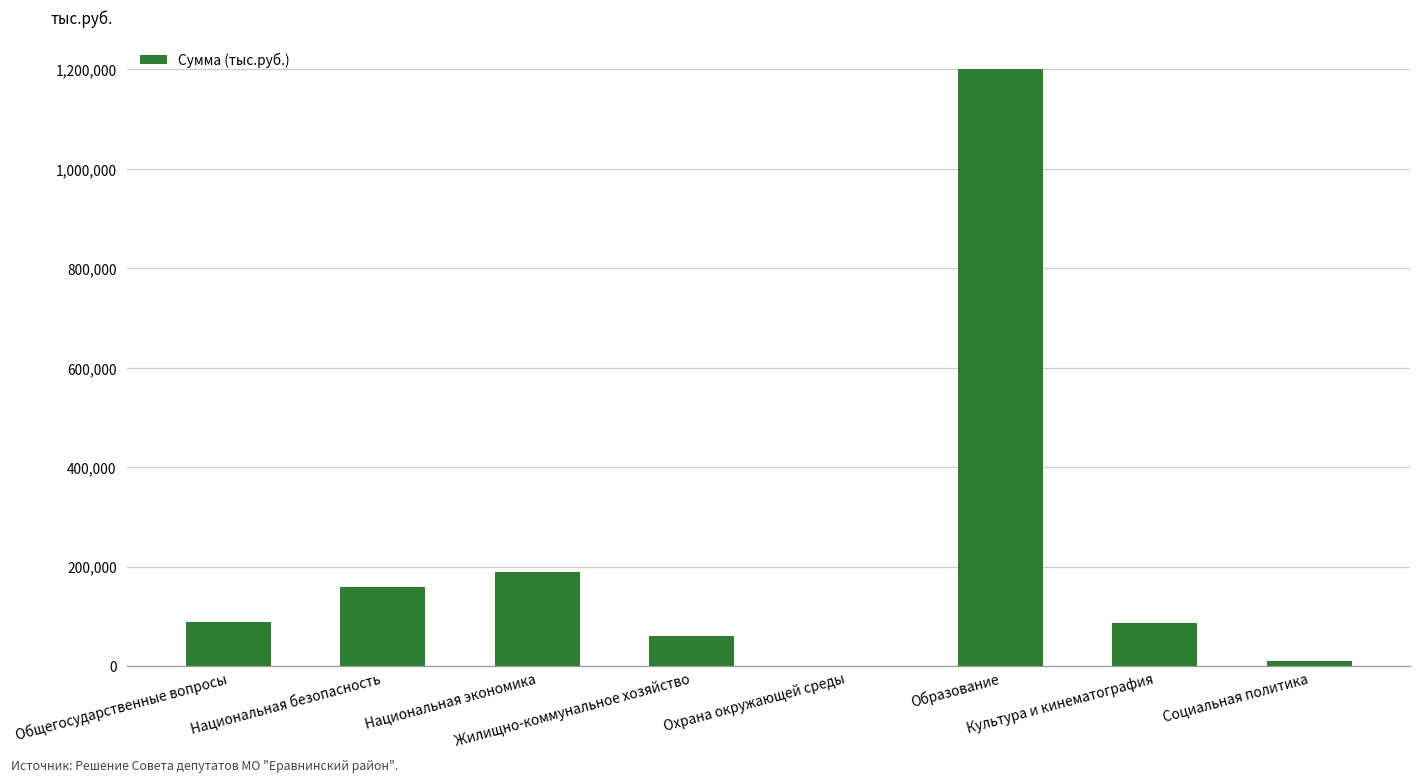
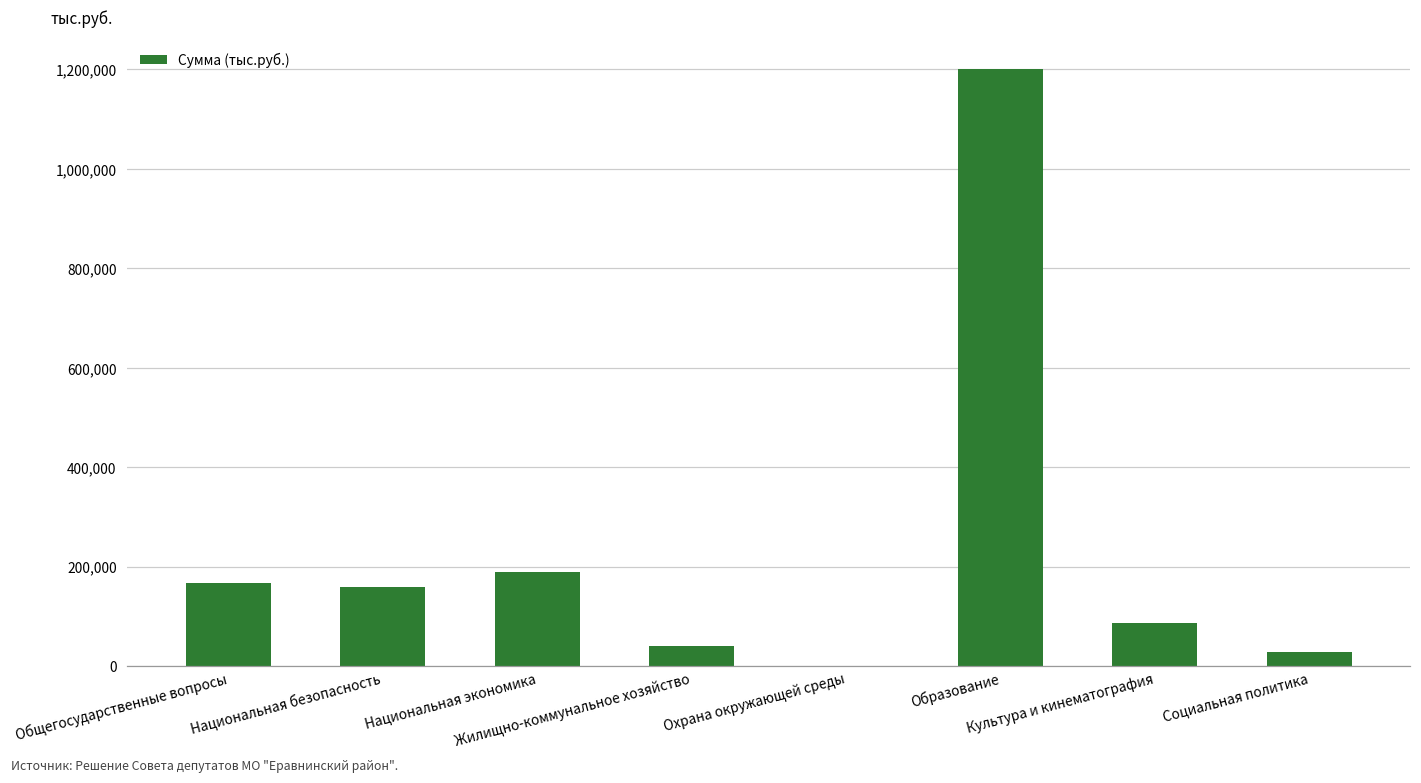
Общегосударственные вопросы: 90,000 -> 170,000
Жилищно-коммунальное хозяйство: 60,000 -> 40,000
Социальная политика: 10,000 -> 30,000
